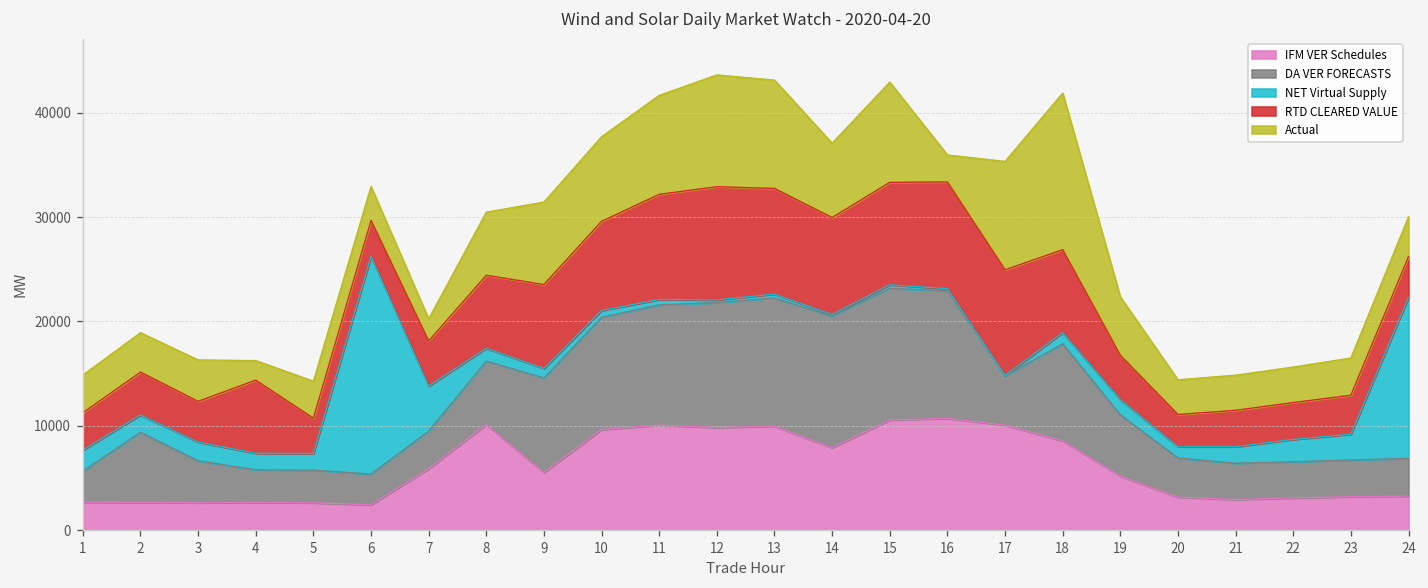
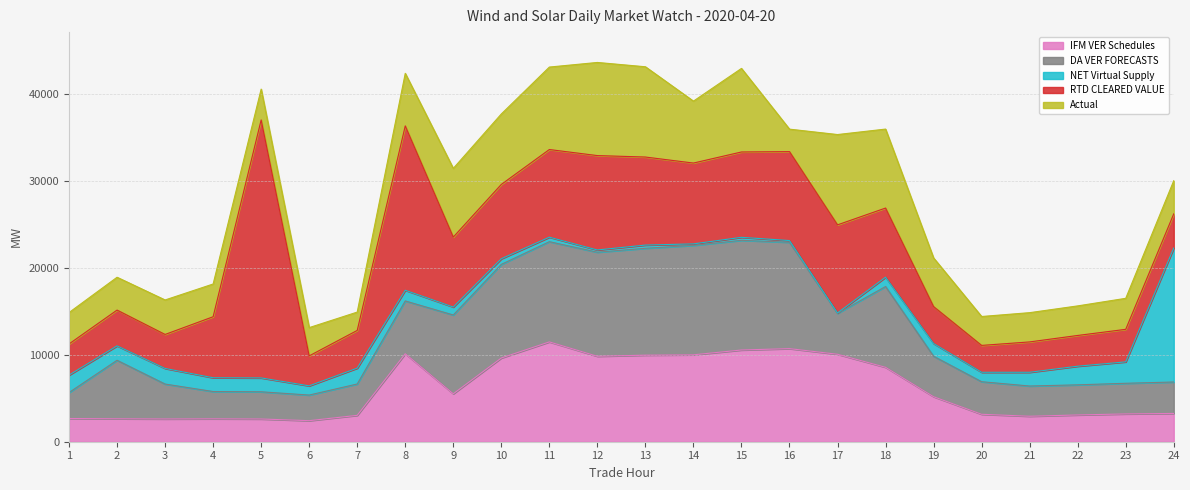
Actual, 4: 2000 -> 4000
RTD CLEARED VALUE, 5: 3000 -> 30000
NET Virtual Supply, 6: 21000 -> 1000
IFM VER Schedules, 7: 6000 -> 3000
NET Virtual Supply, 7: 4000 -> 2000
RTD CLEARED VALUE, 8: 7000 -> 19000
IFM VER Schedules, 11: 10000 -> 11000
IFM VER Schedules, 14: 8000 -> 10000
Actual, 18: 15000 -> 9000
DA VER FORECASTS, 19: 6000 -> 5000
